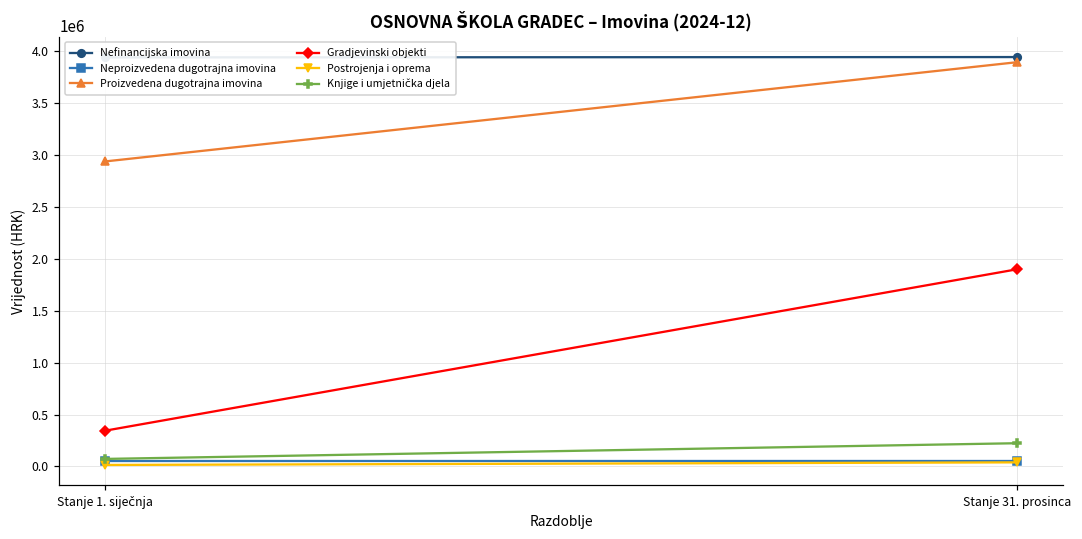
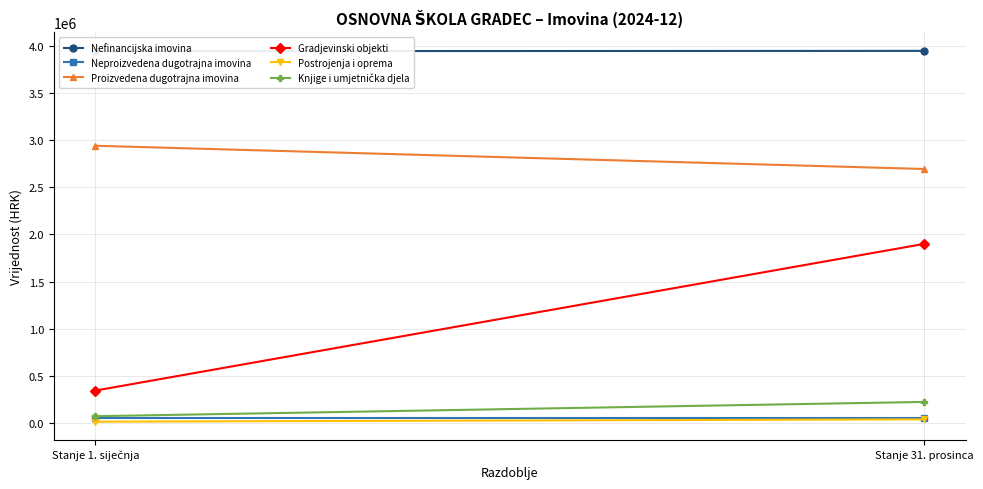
Proizvedena dugotrajna imovina, Stanje 31. prosinca: 3900000 -> 2700000
